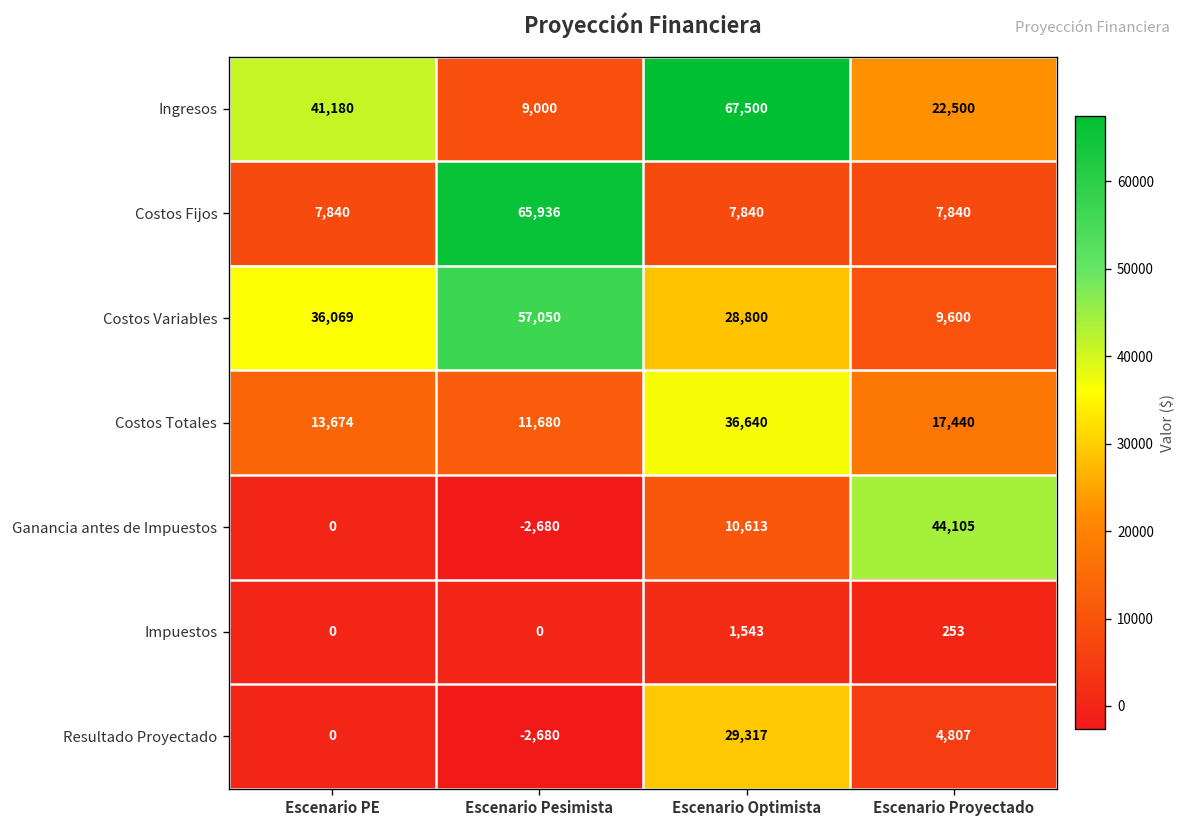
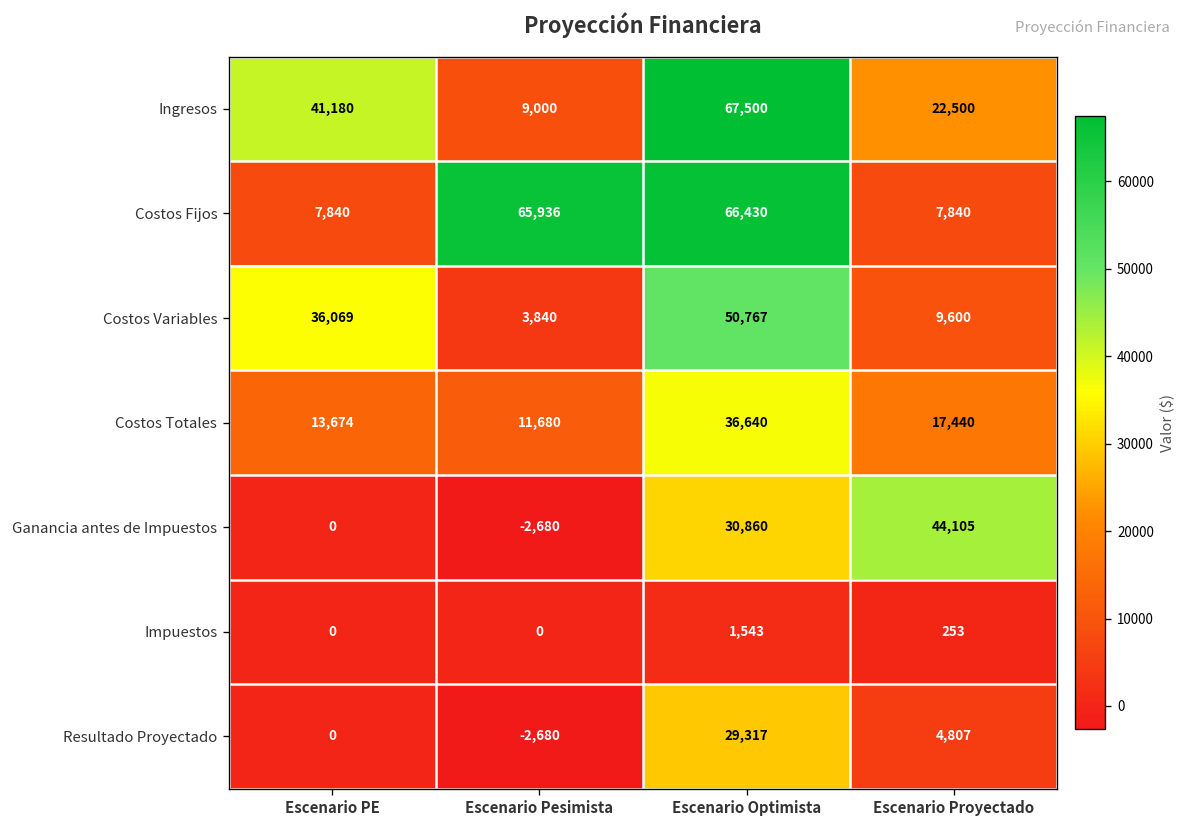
Costos Fijos, Escenario Optimista: 7,840 -> 66,430
Costos Variables, Escenario Pesimista: 57,050 -> 3,840
Costos Variables, Escenario Optimista: 28,800 -> 50,767
Ganancia antes de Impuestos, Escenario Optimista: 10,613 -> 30,860
